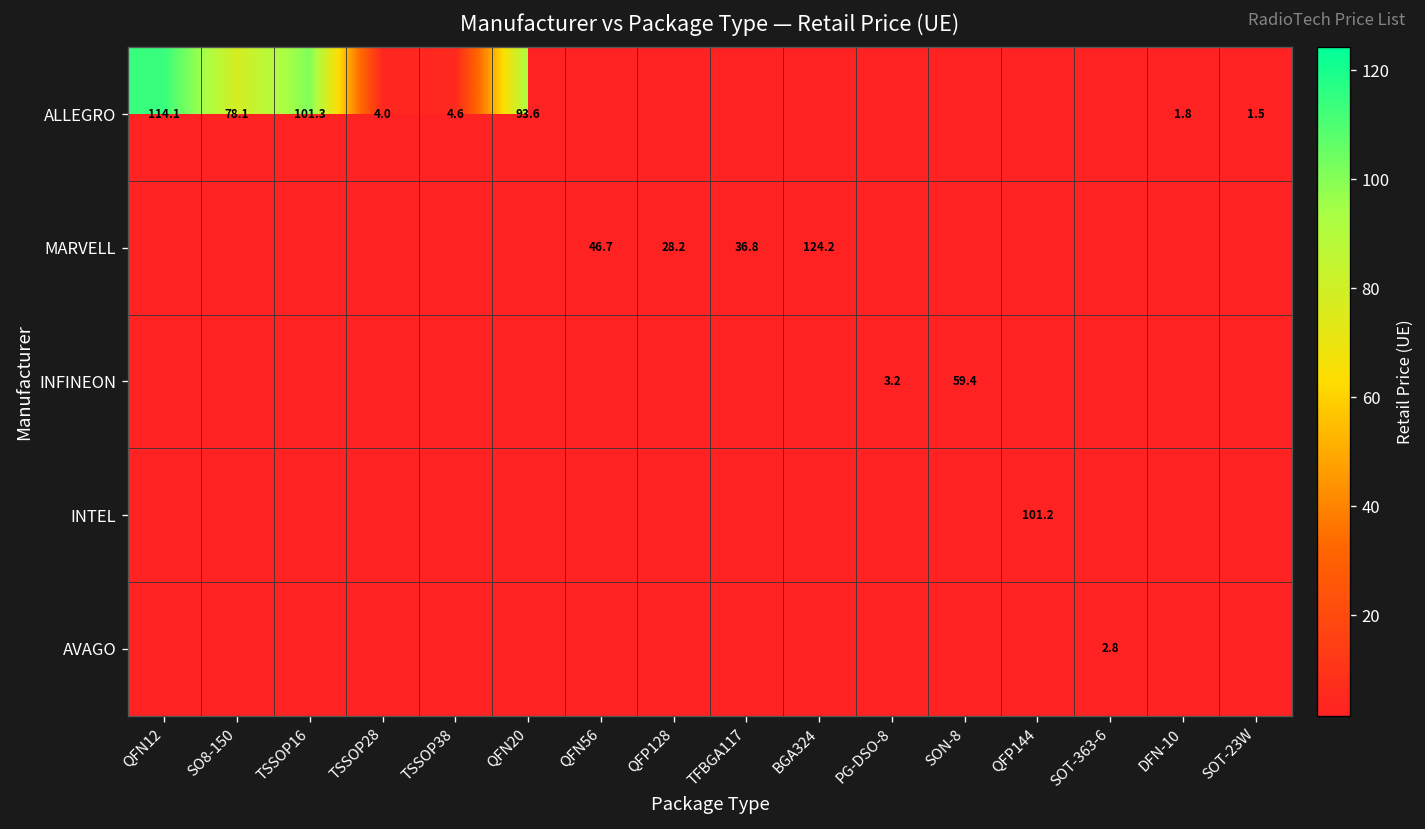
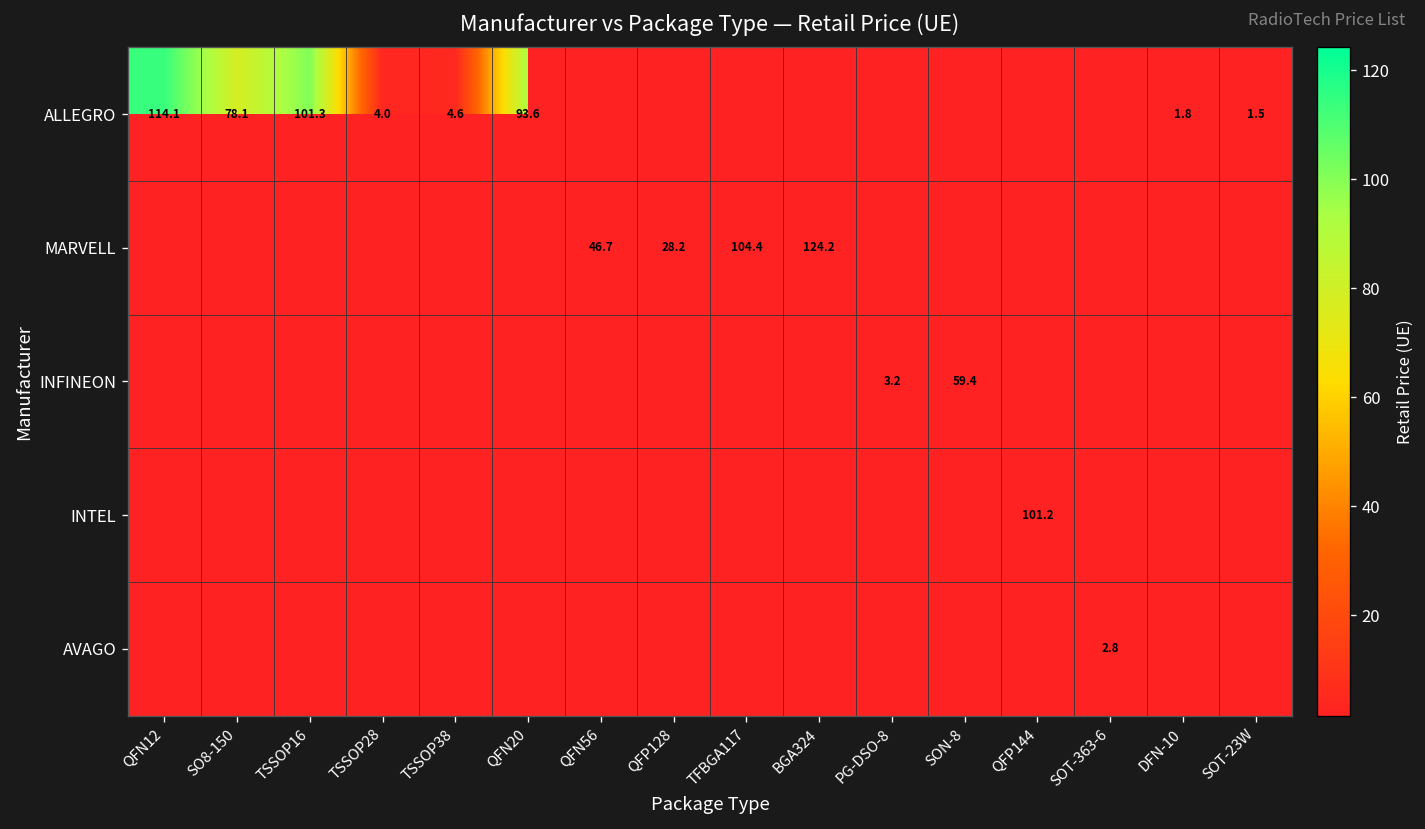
MARVELL, TFBGA117: 36.8 -> 104.4
